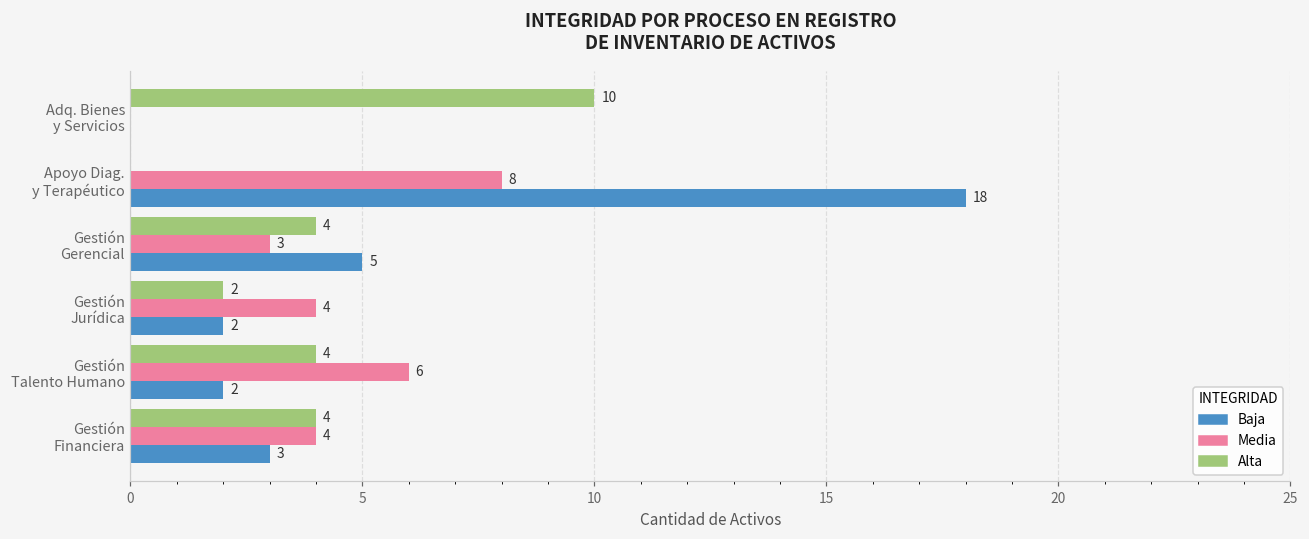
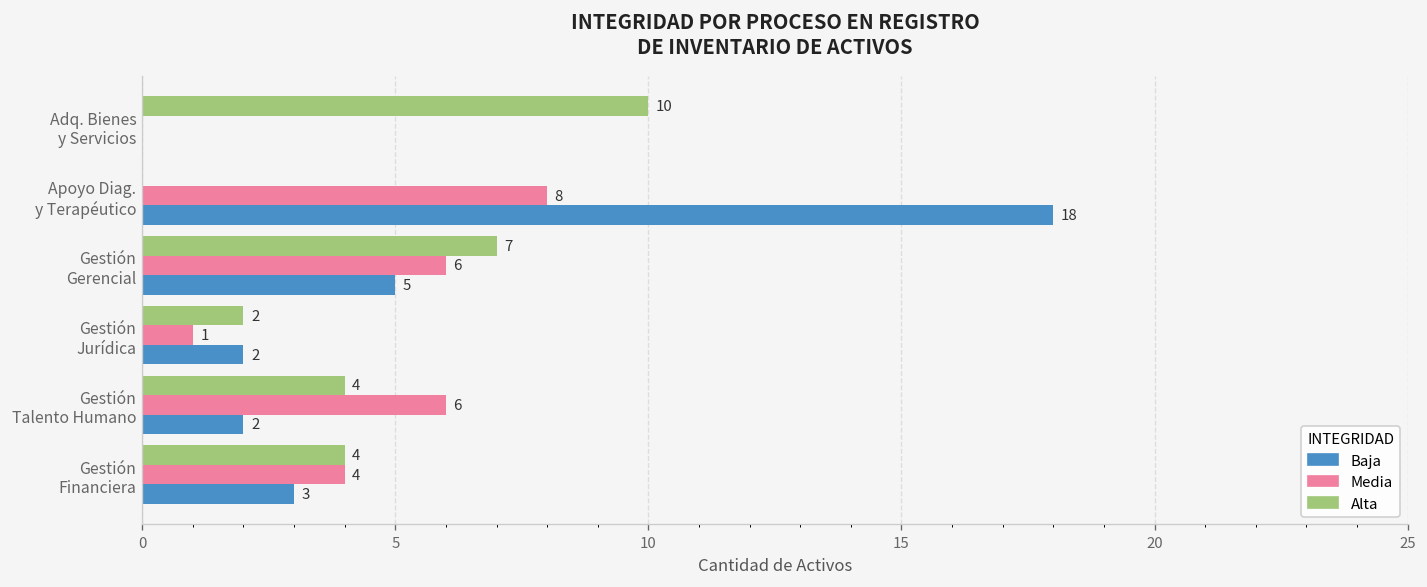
Alta, Gestión Gerencial: 4 -> 7
Media, Gestión Gerencial: 3 -> 6
Media, Gestión Jurídica: 4 -> 1
